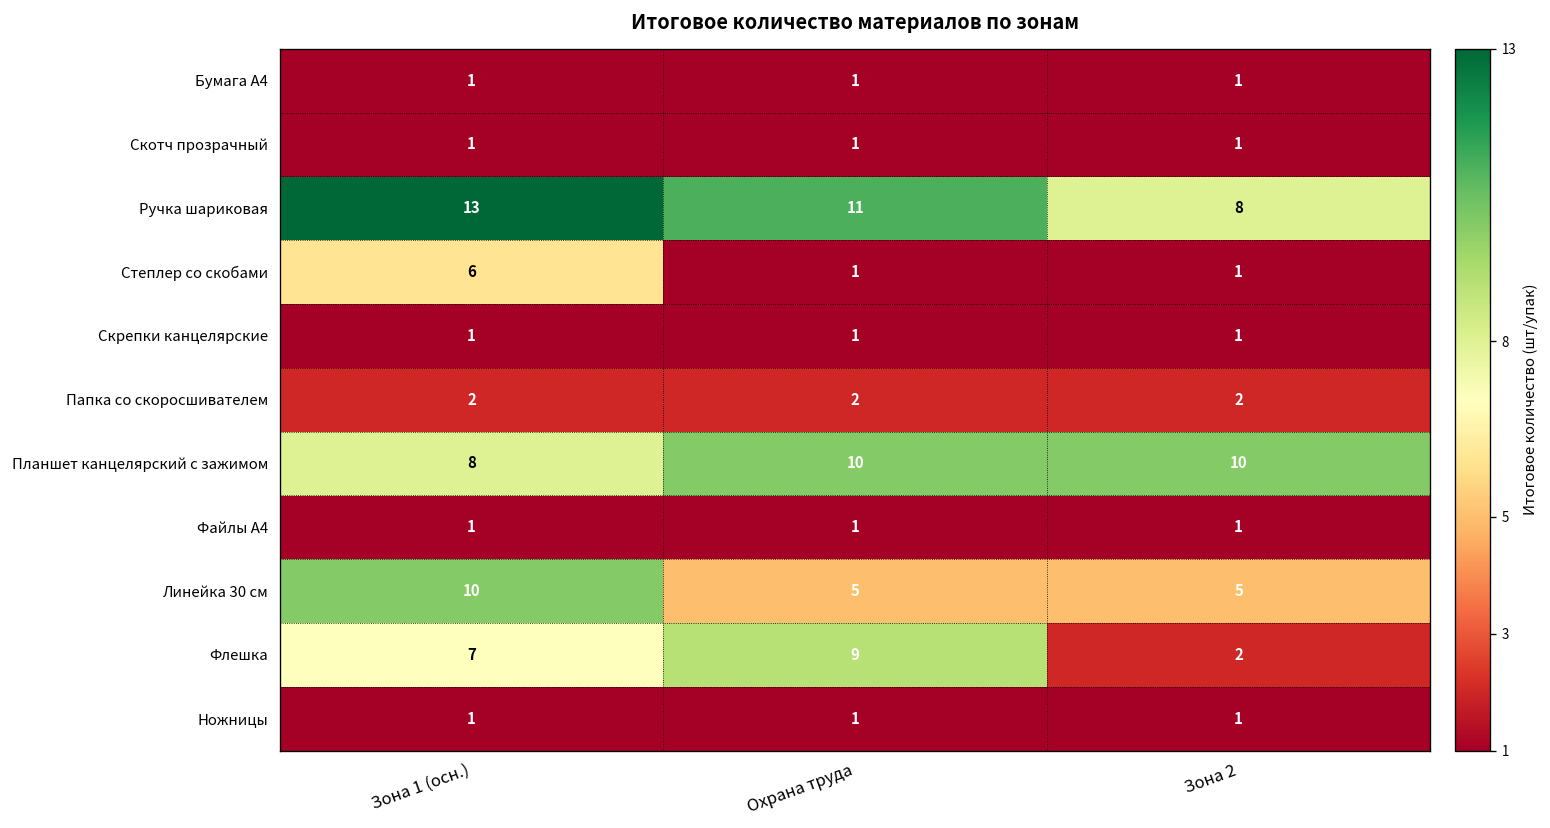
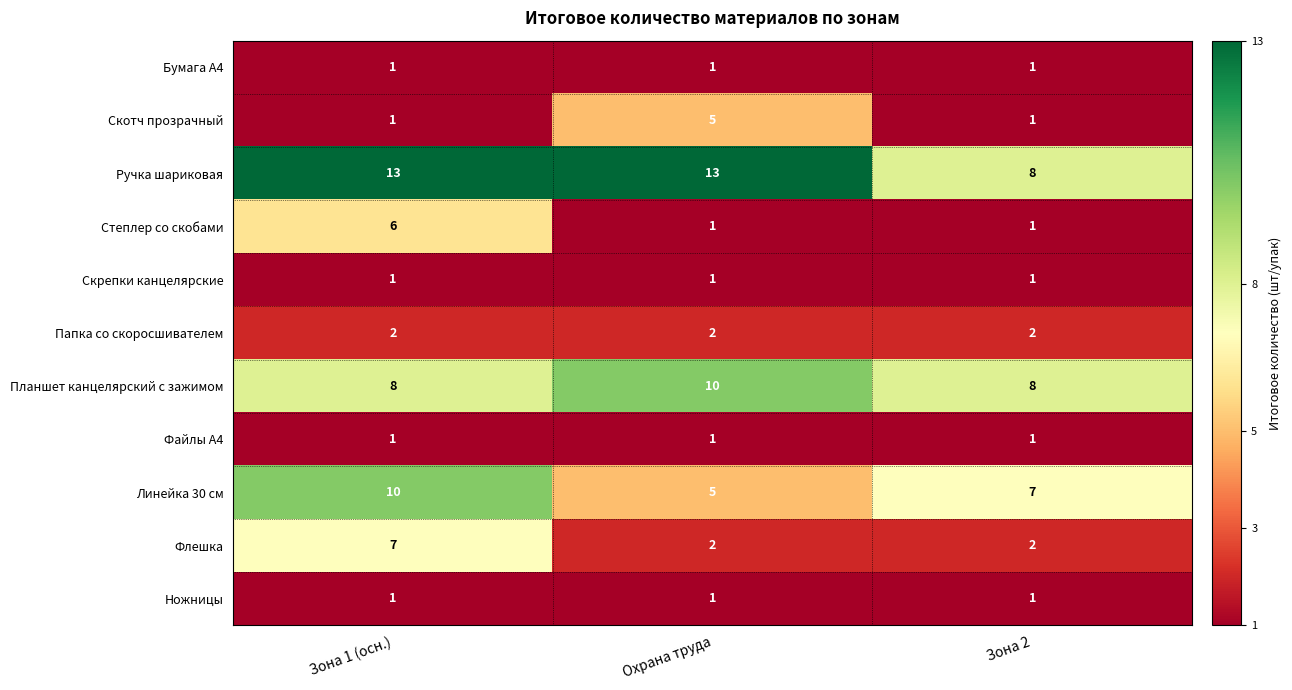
Скотч прозрачный, Охрана труда: 1 -> 5
Ручка шариковая, Охрана труда: 11 -> 13
Планшет канцелярский с зажимом, Зона 2: 10 -> 8
Линейка 30 см, Зона 2: 5 -> 7
Флешка, Охрана труда: 9 -> 2
